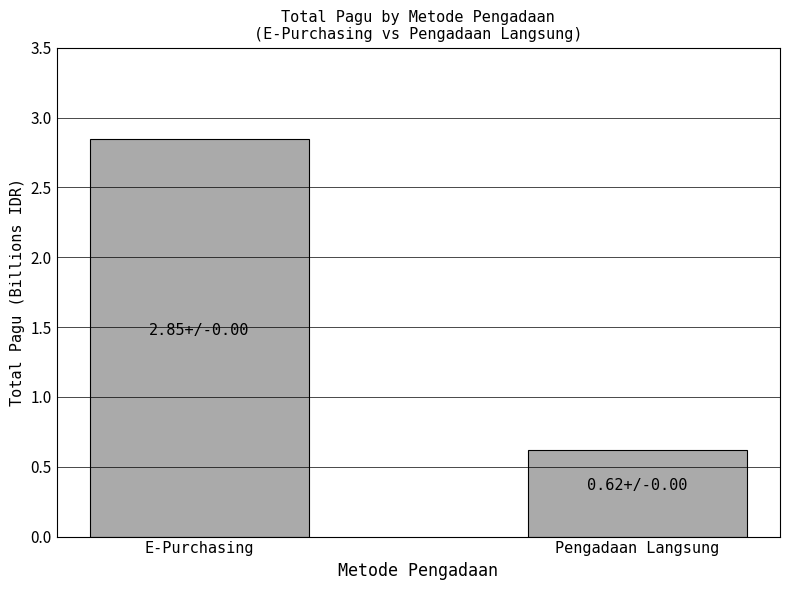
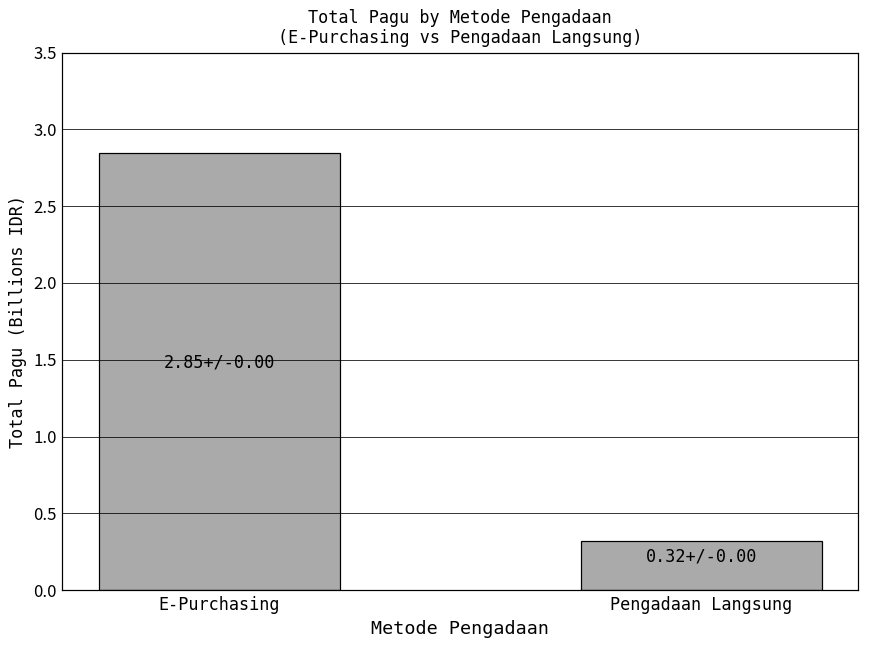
Pengadaan Langsung: 0.62+/ -> 0.32+/
